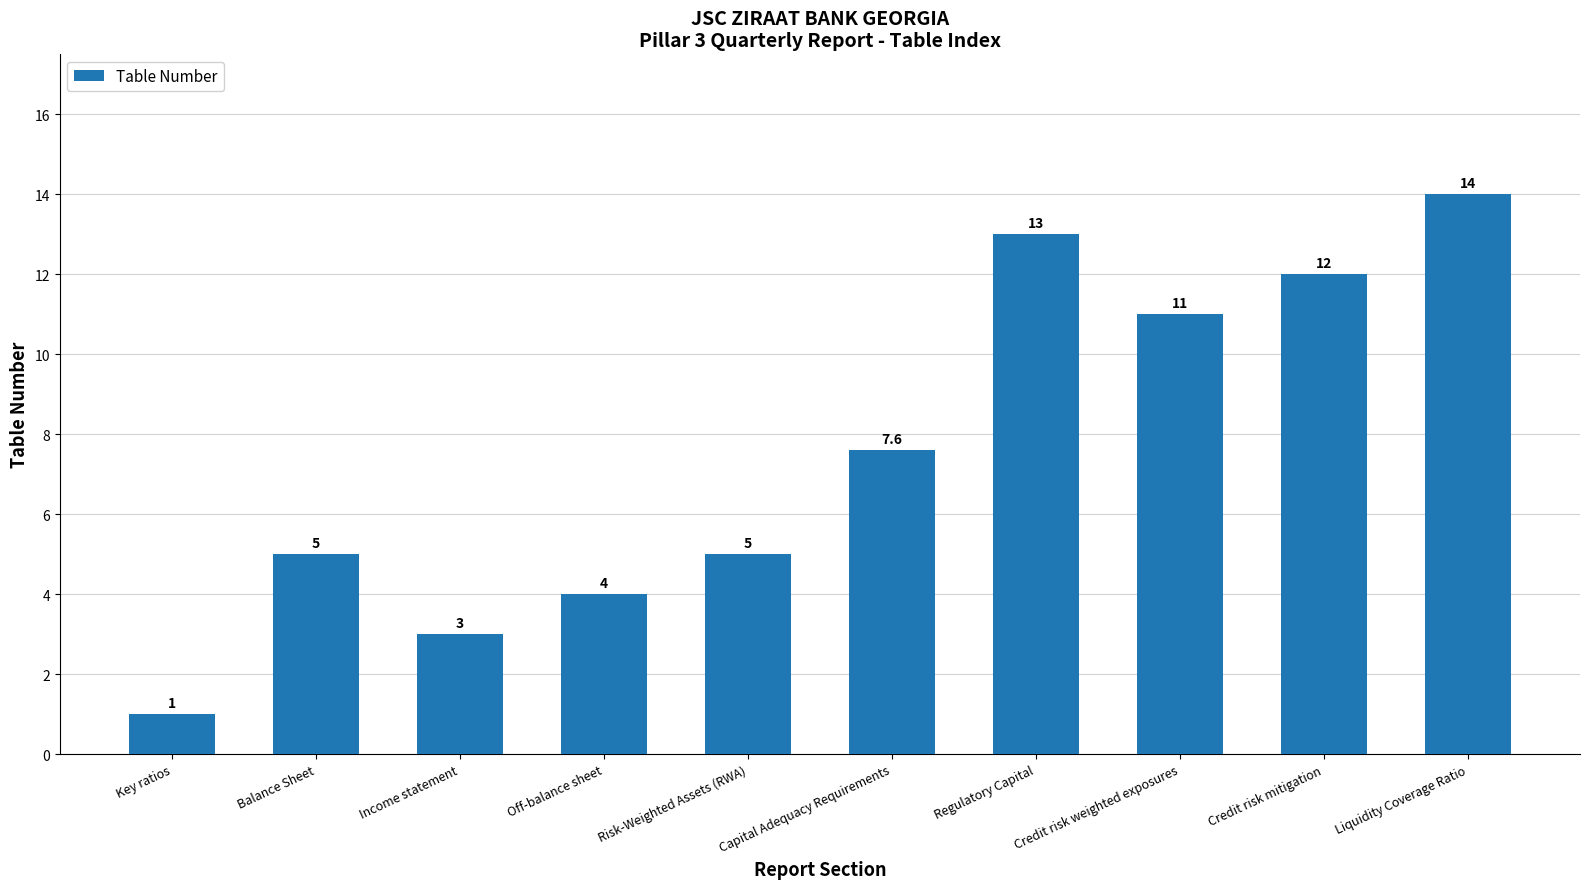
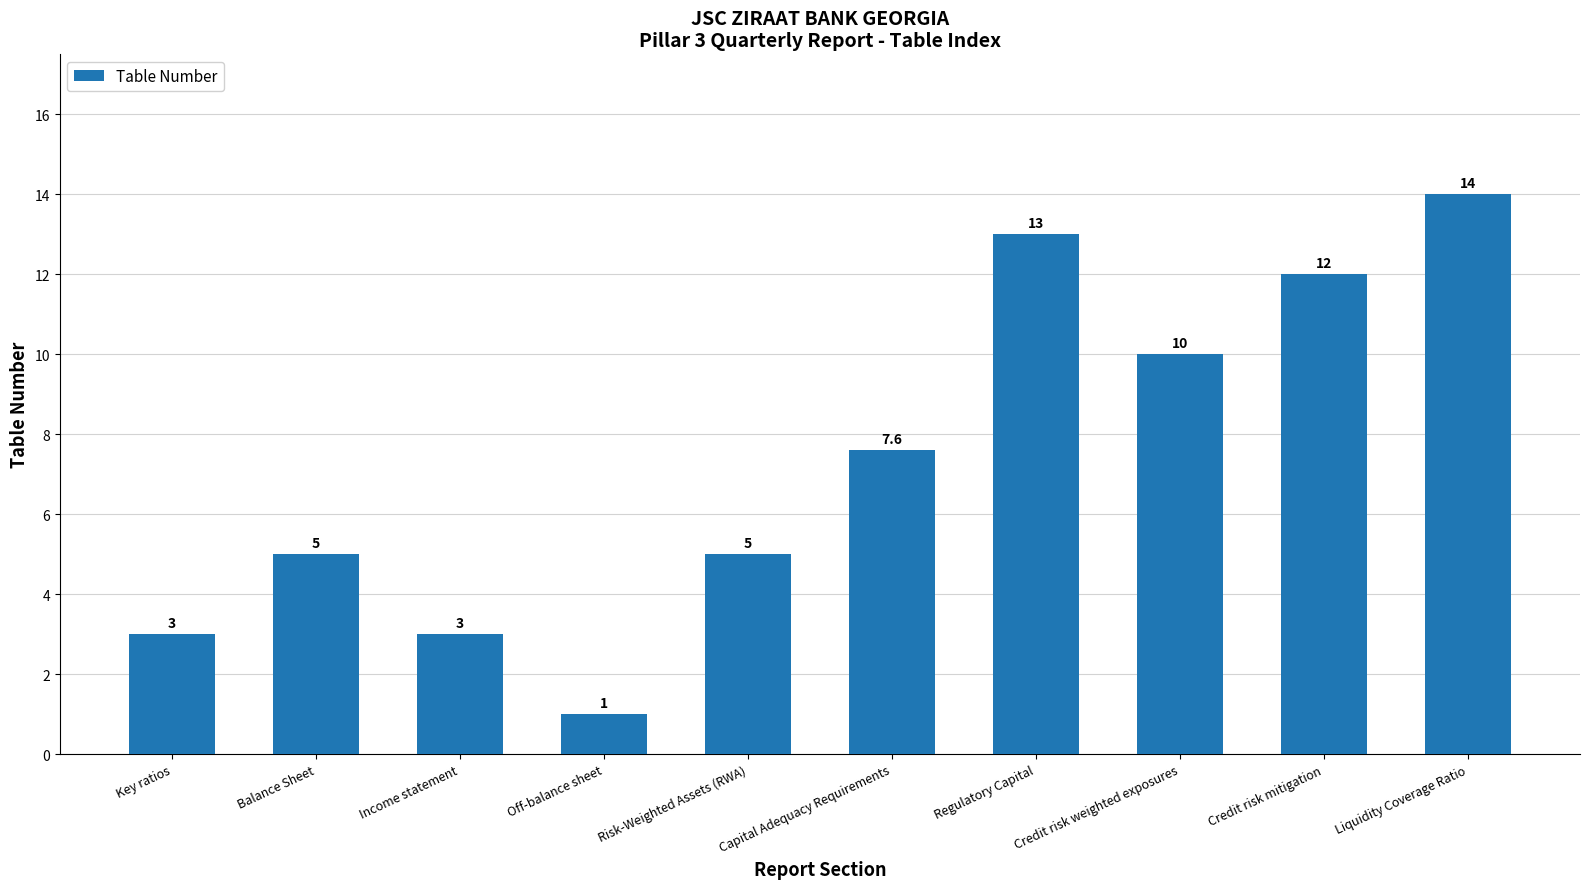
Key ratios: 1 -> 3
Off-balance sheet: 4 -> 1
Credit risk weighted exposures: 11 -> 10
